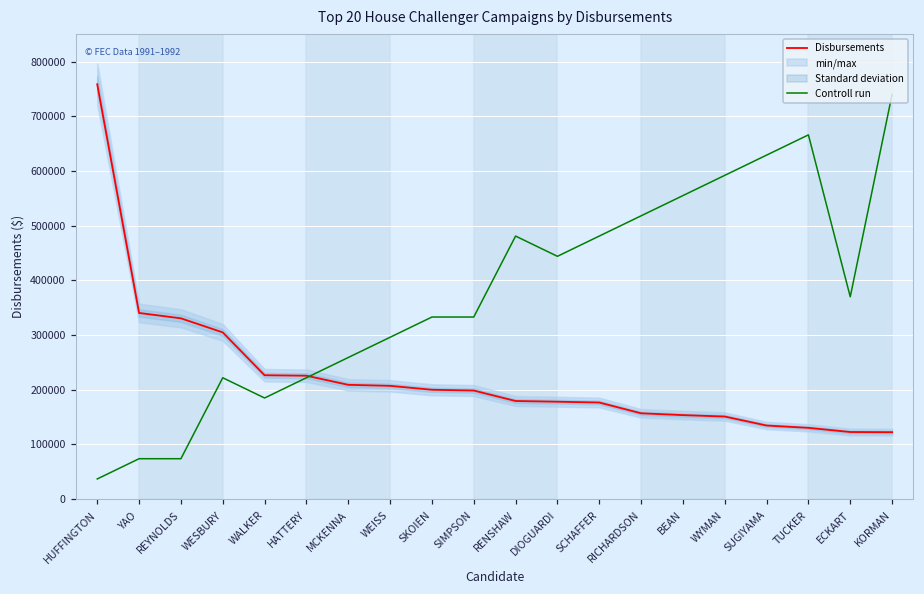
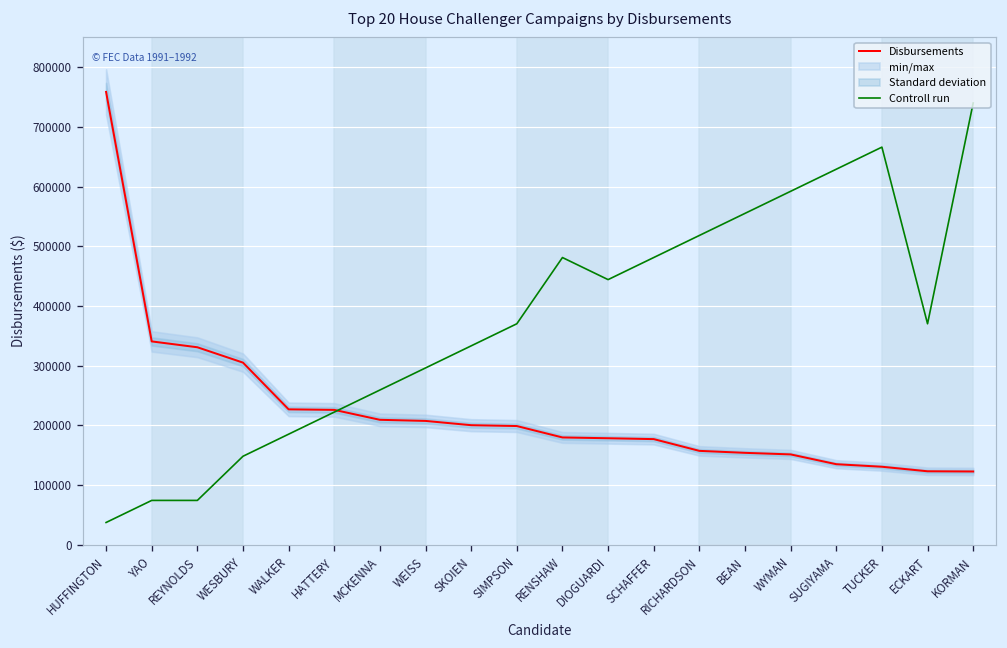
Controll run, WESBURY: 220000 -> 150000
Controll run, SIMPSON: 330000 -> 370000
